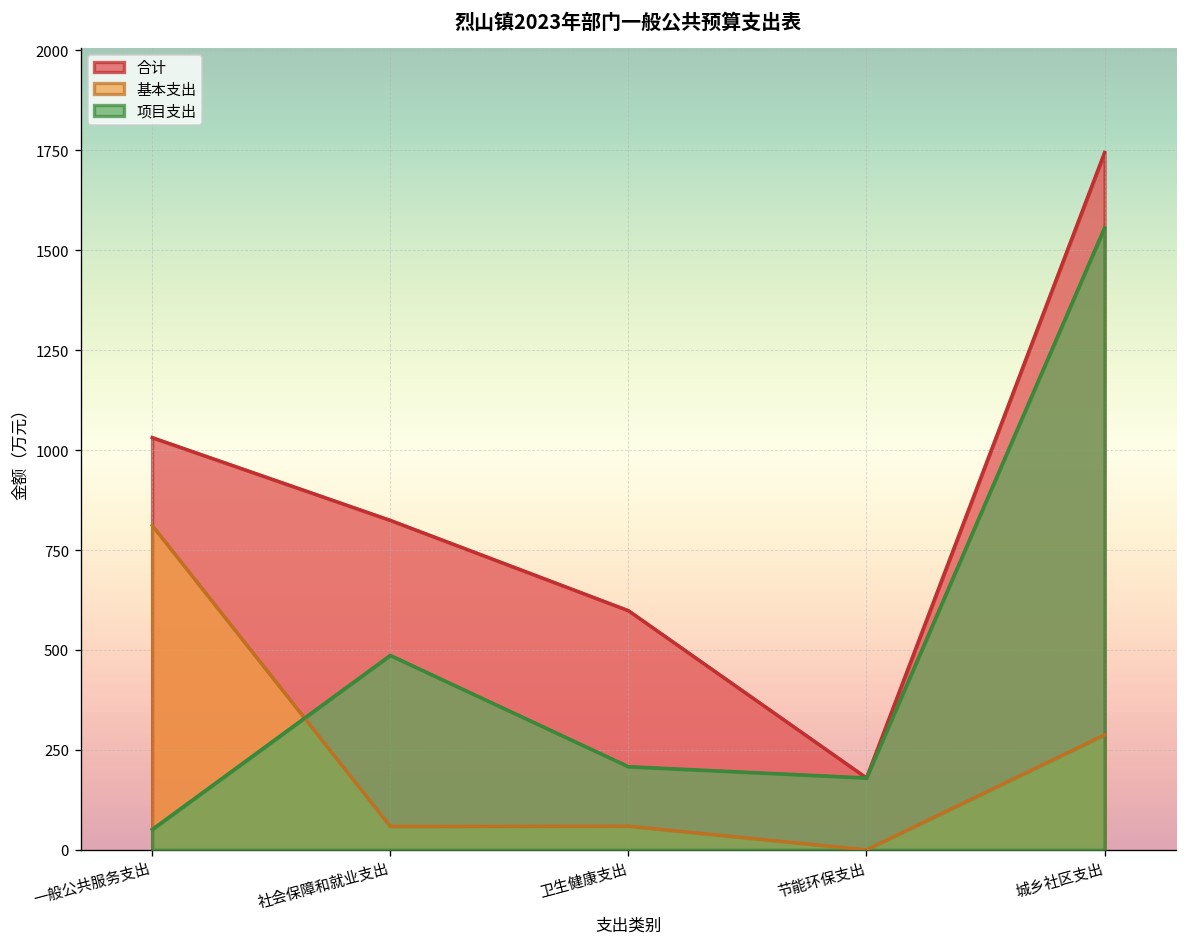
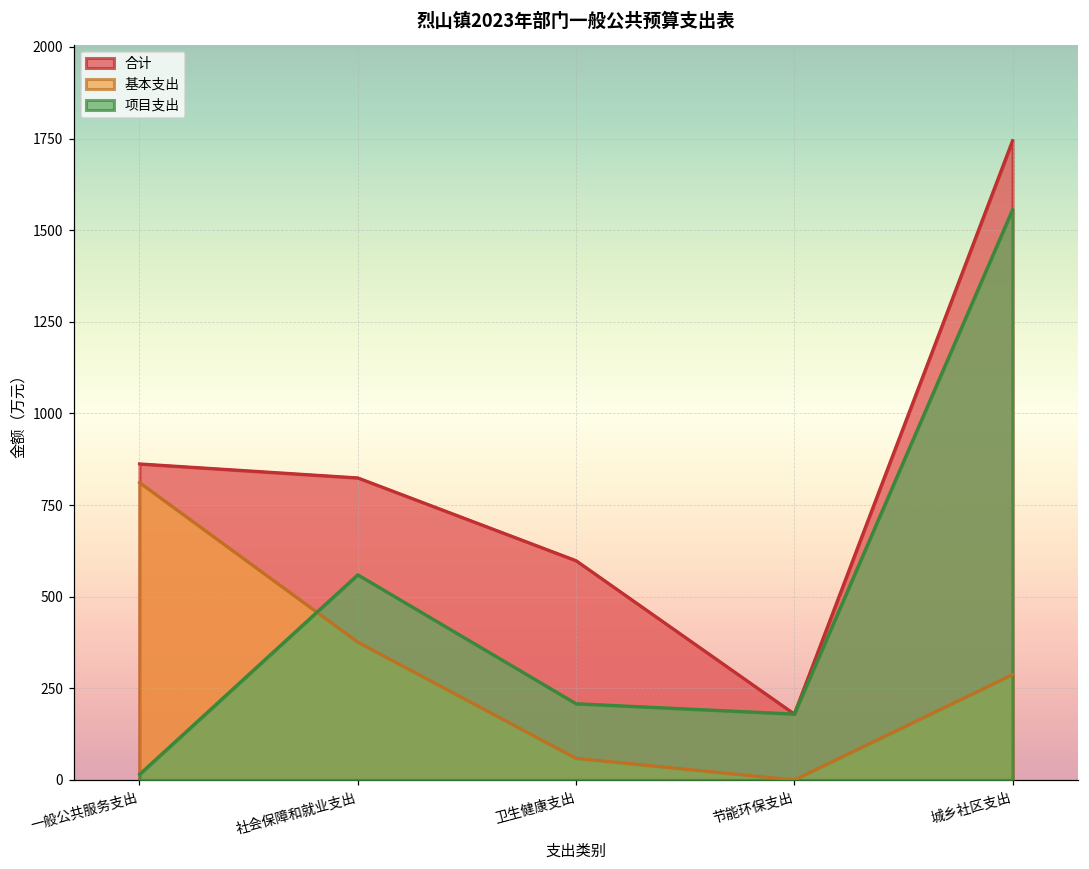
合计, 一般公共服务支出: 1030 -> 860
项目支出, 一般公共服务支出: 50 -> 20
基本支出, 社会保障和就业支出: 60 -> 380
项目支出, 社会保障和就业支出: 490 -> 560
